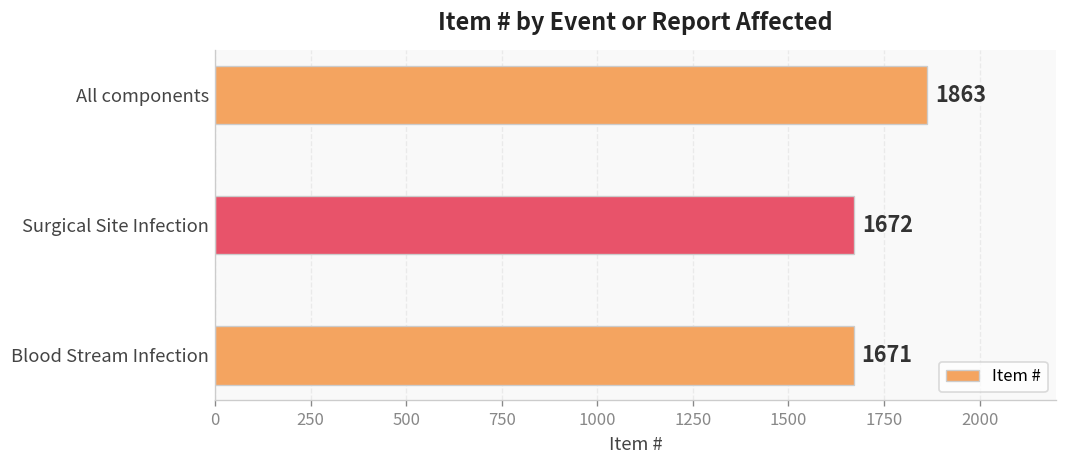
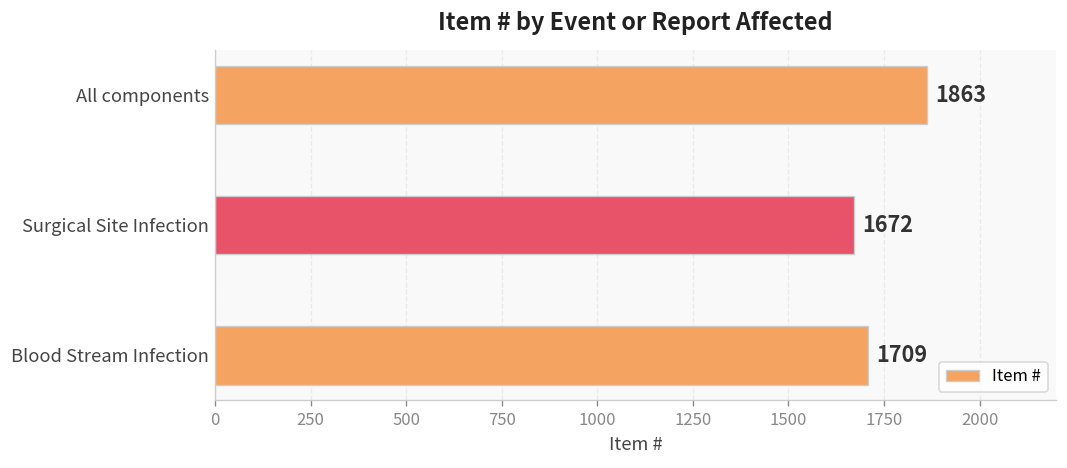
Blood Stream Infection: 1671 -> 1709
